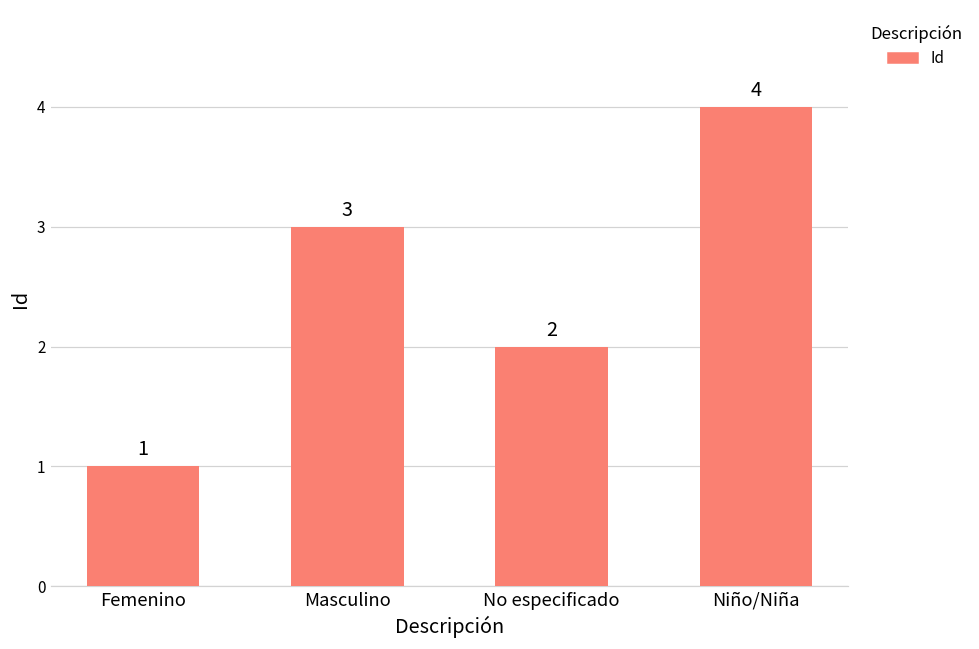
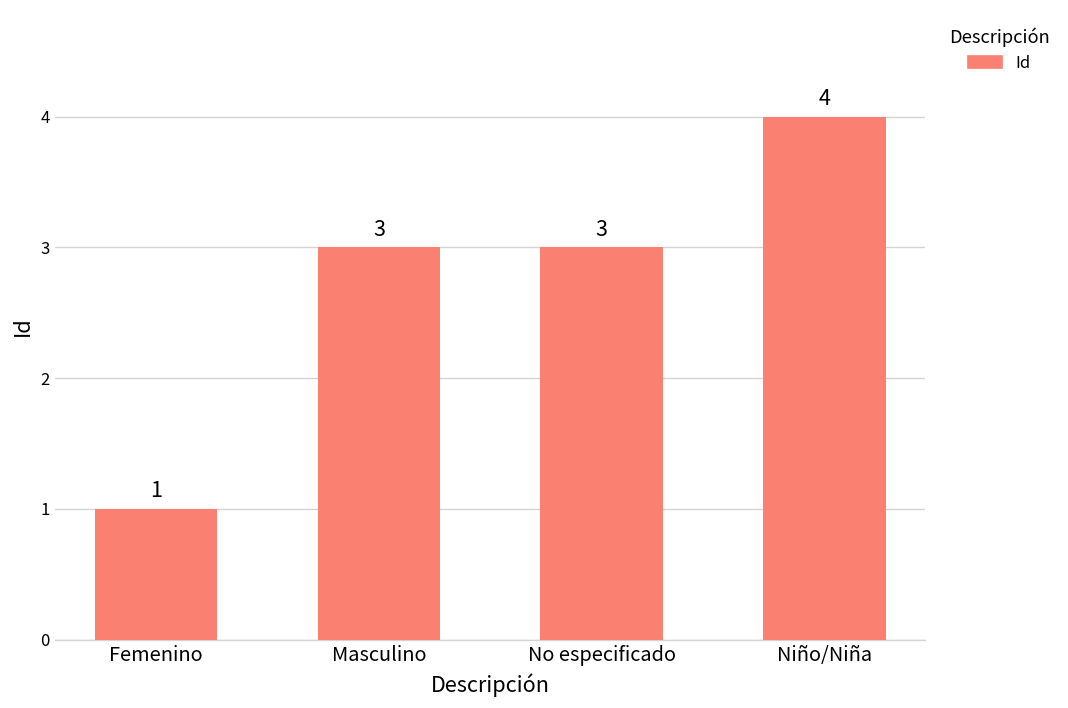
No especificado: 2 -> 3
